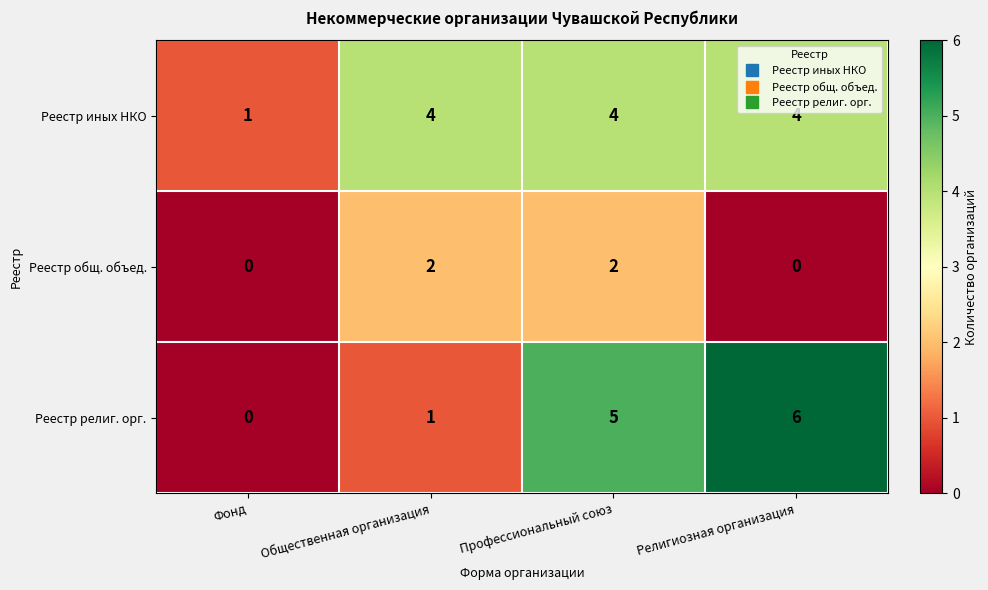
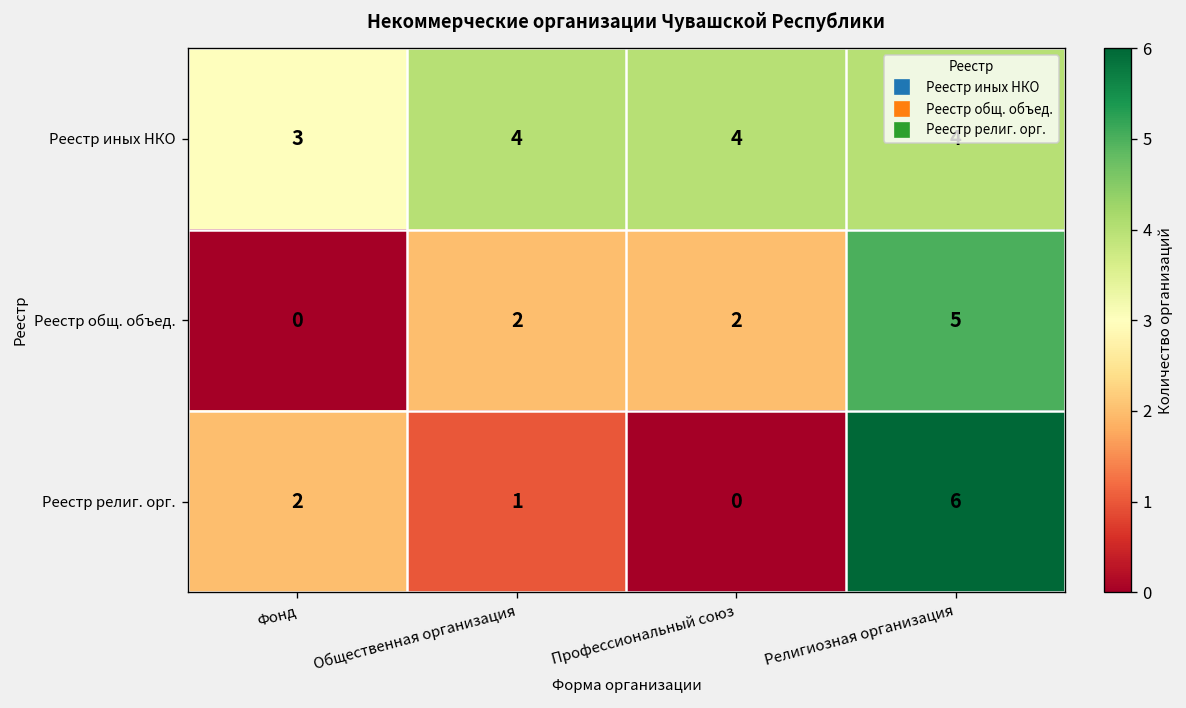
Реестр иных НКО, Фонд: 1 -> 3
Реестр общ. объед., Религиозная организация: 0 -> 5
Реестр религ. орг., Фонд: 0 -> 2
Реестр религ. орг., Профессиональный союз: 5 -> 0
